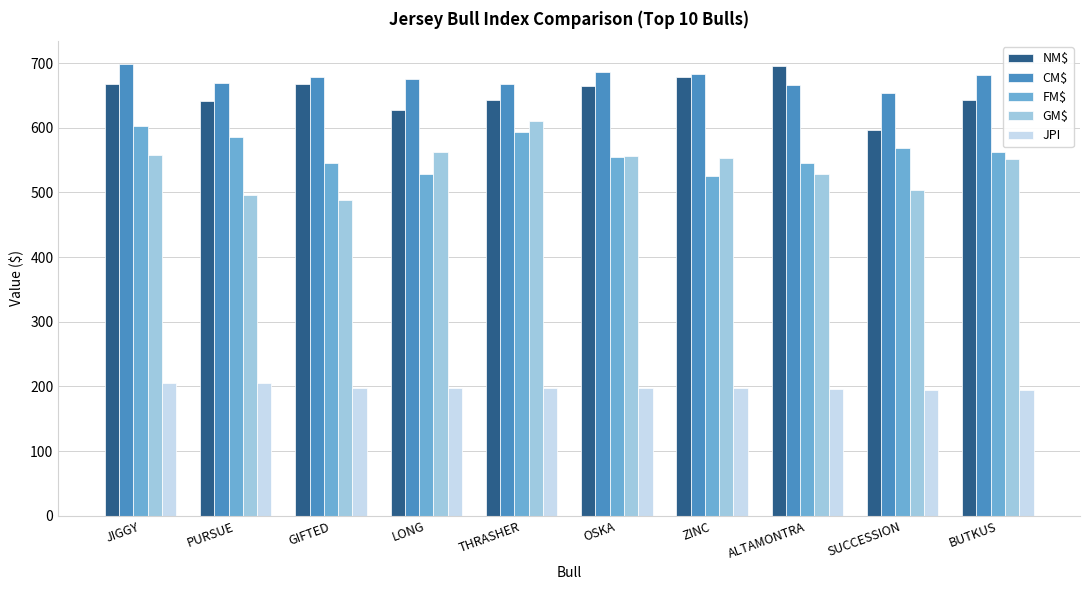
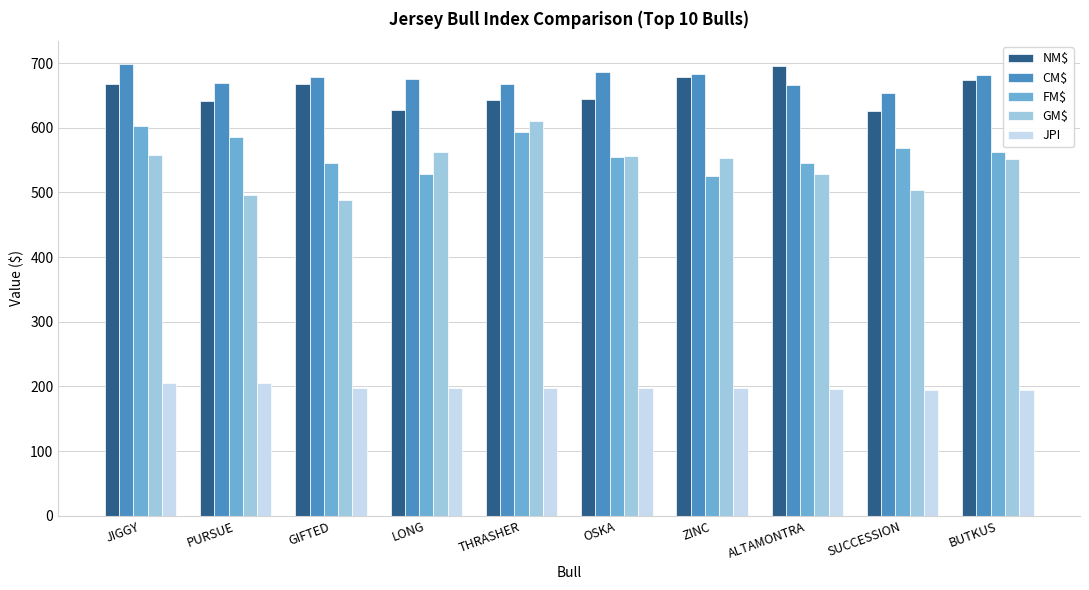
NM$, OSKA: 670 -> 640
NM$, SUCCESSION: 600 -> 630
NM$, BUTKUS: 640 -> 670
